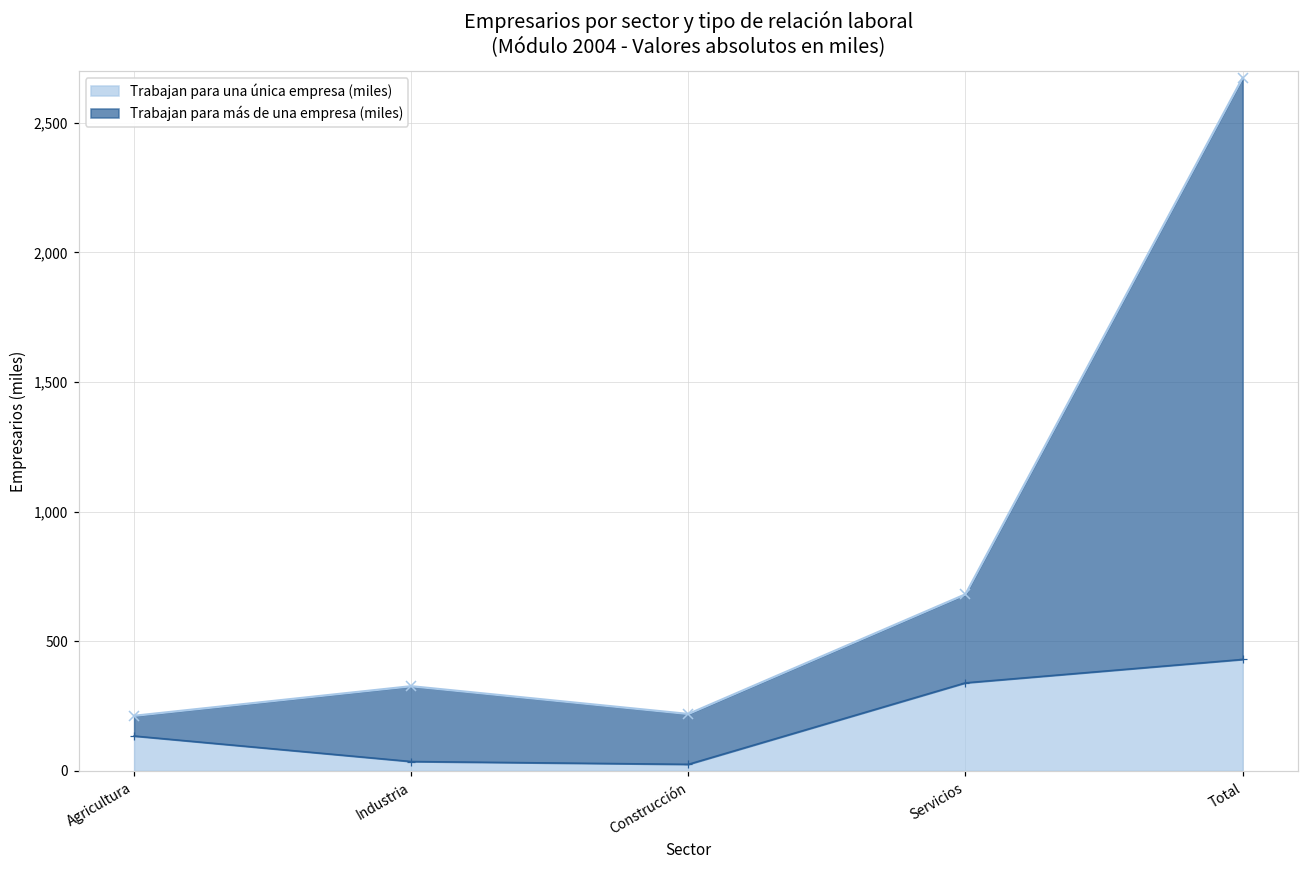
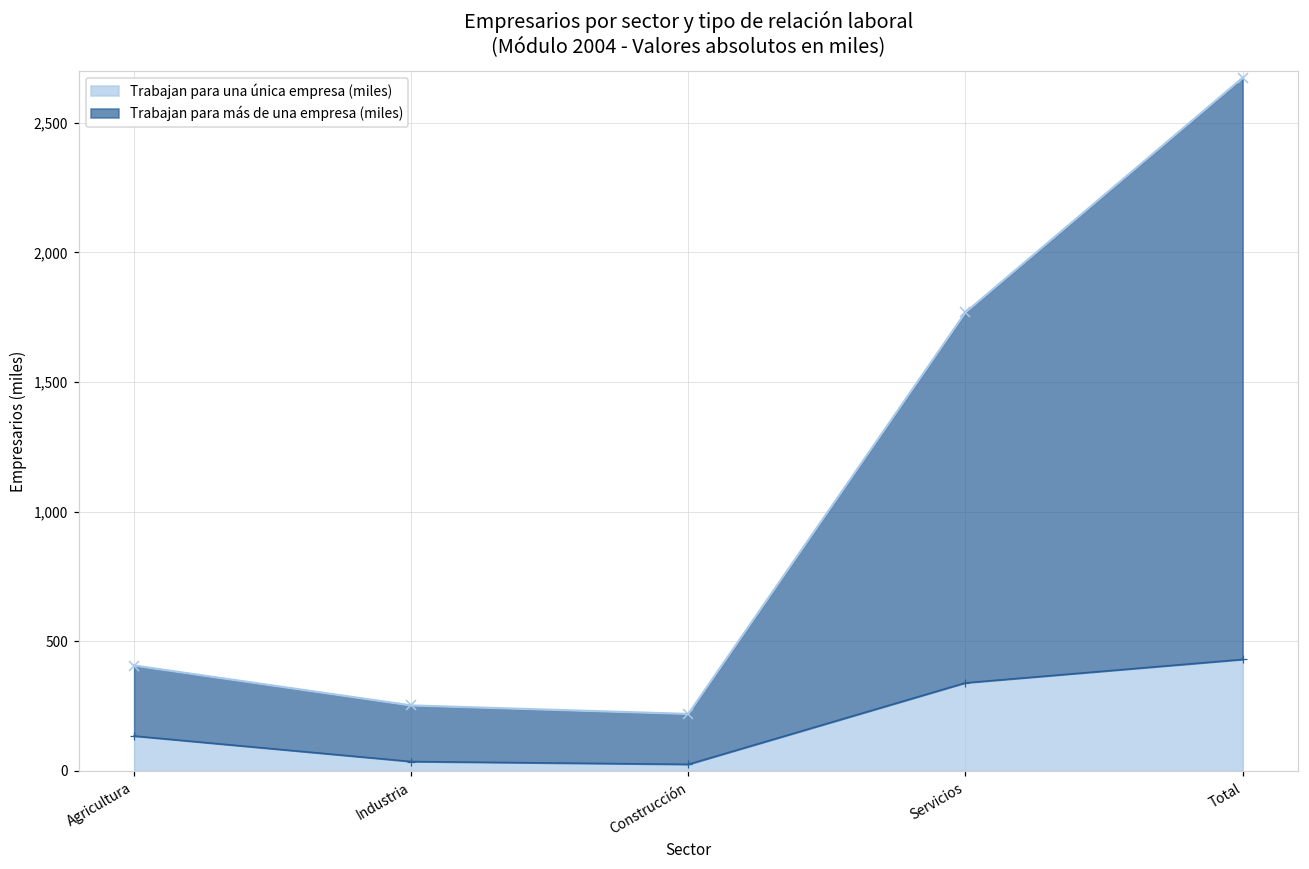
Trabajan para más de una empresa (miles), Agricultura: 80 -> 270
Trabajan para más de una empresa (miles), Industria: 290 -> 220
Trabajan para más de una empresa (miles), Servicios: 340 -> 1,430
